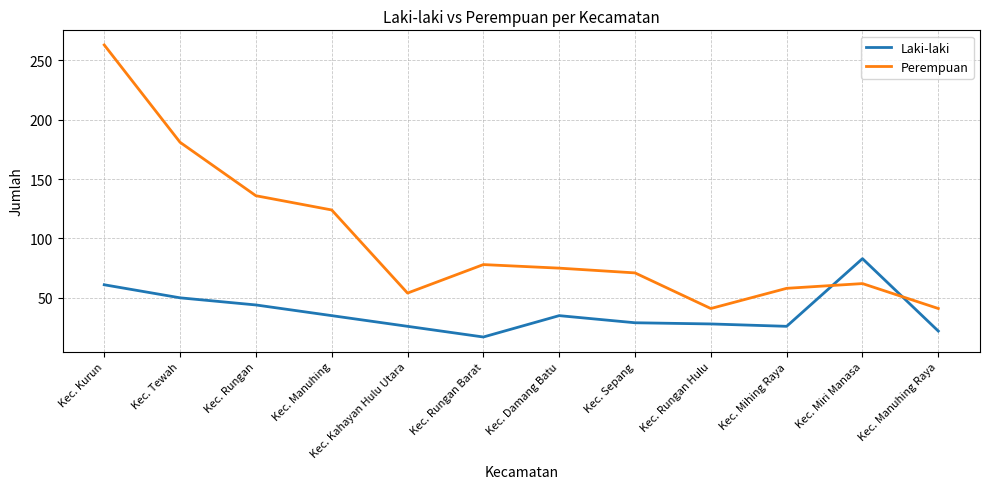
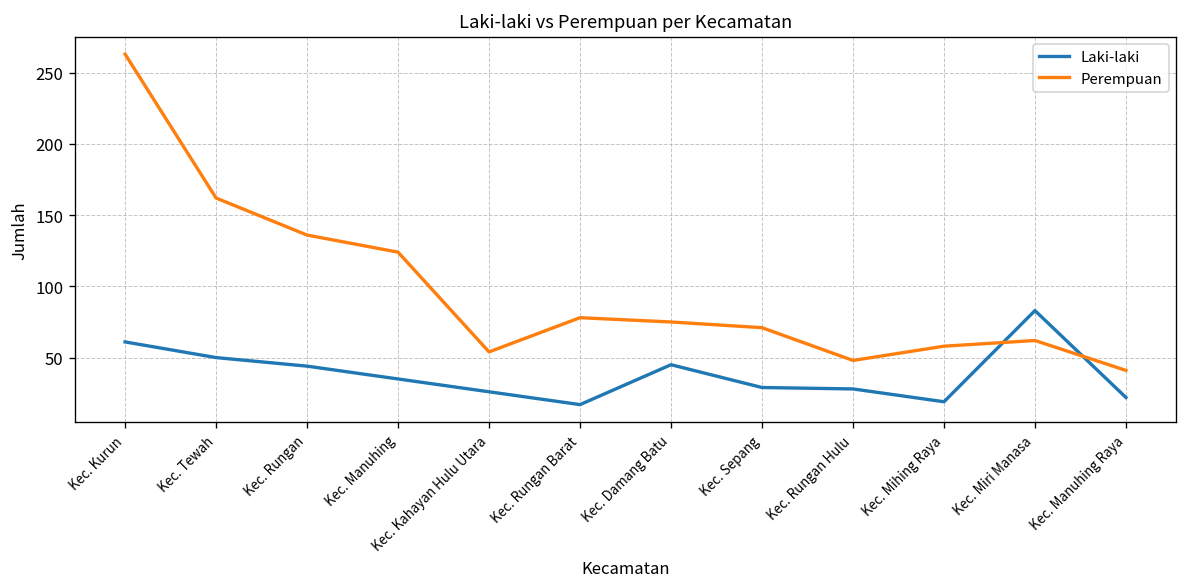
Perempuan, Kec. Tewah: 181 -> 162
Laki-laki, Kec. Damang Batu: 35 -> 45
Perempuan, Kec. Rungan Hulu: 41 -> 48
Laki-laki, Kec. Mihing Raya: 26 -> 19
